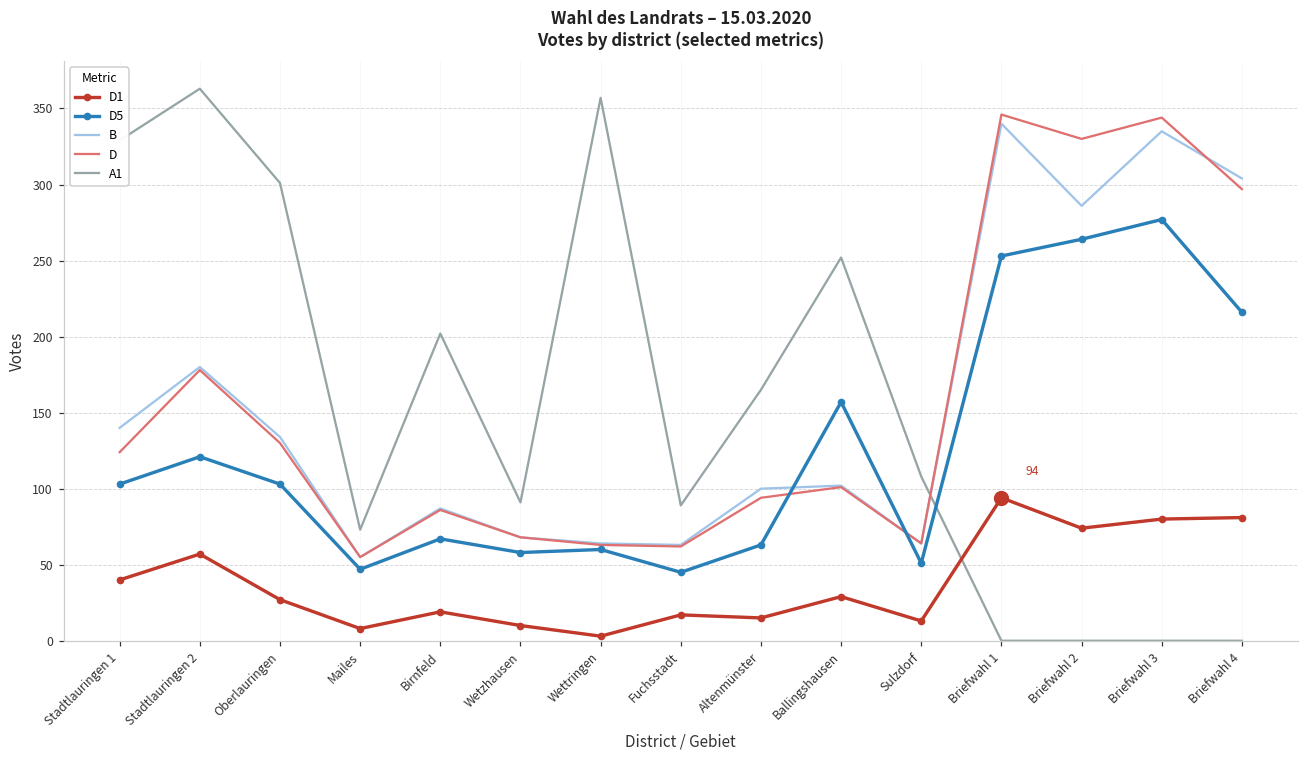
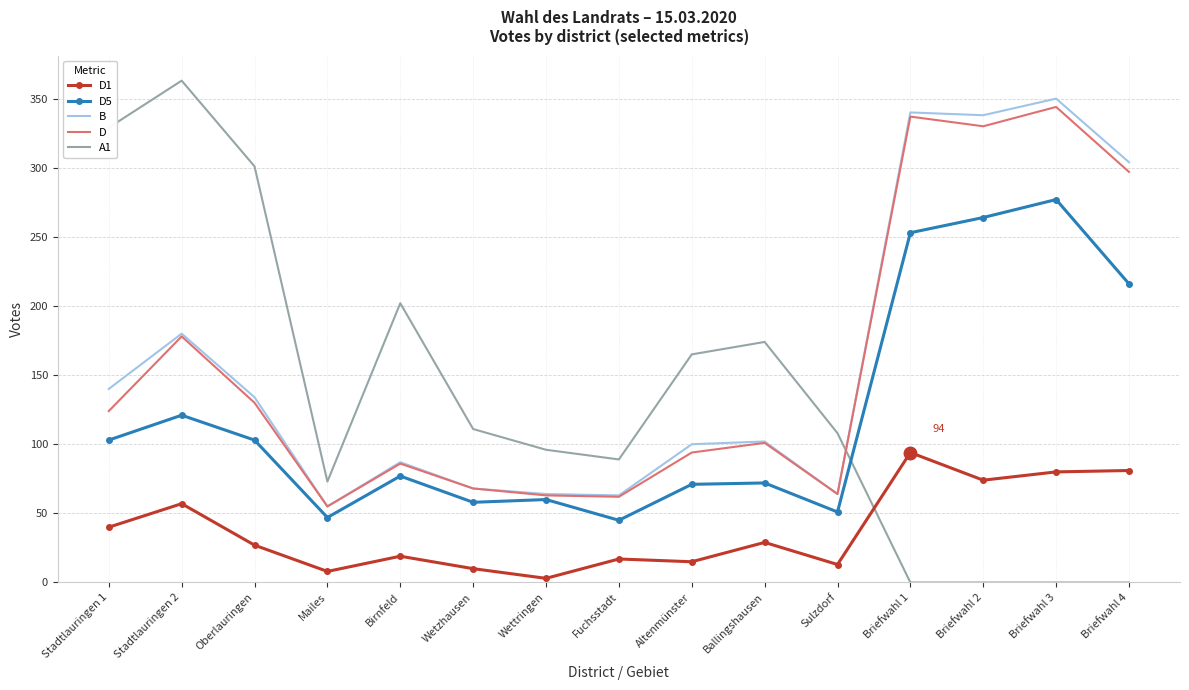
D5, Birnfeld: 67 -> 77
A1, Wetzhausen: 91 -> 111
A1, Wettringen: 357 -> 96
D5, Altenmünster: 63 -> 71
D5, Ballingshausen: 157 -> 72
A1, Ballingshausen: 252 -> 174
D, Briefwahl 1: 346 -> 337
B, Briefwahl 2: 286 -> 338
B, Briefwahl 3: 335 -> 350
